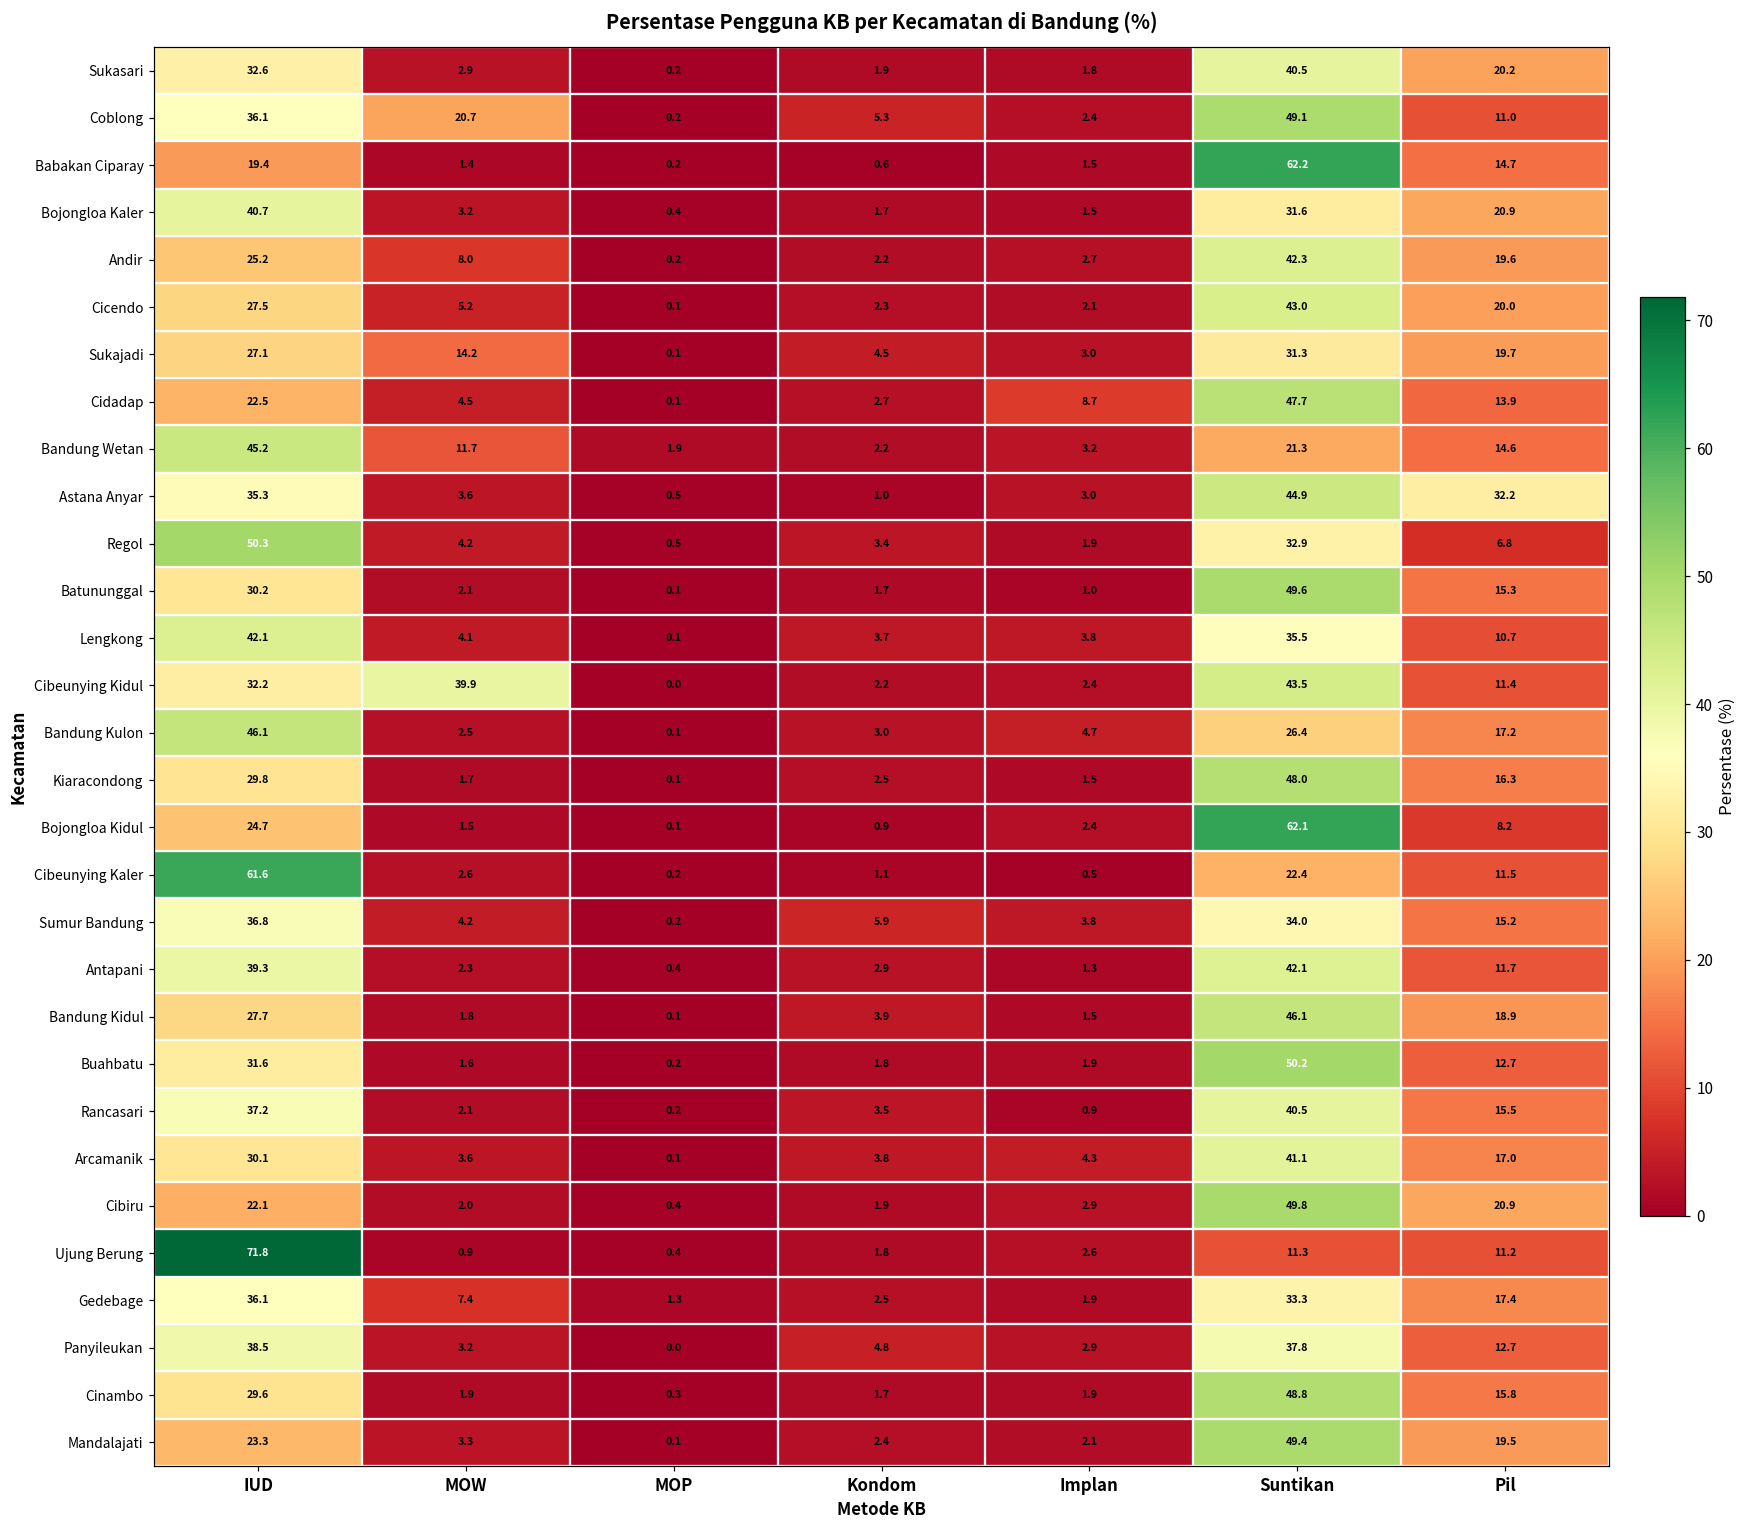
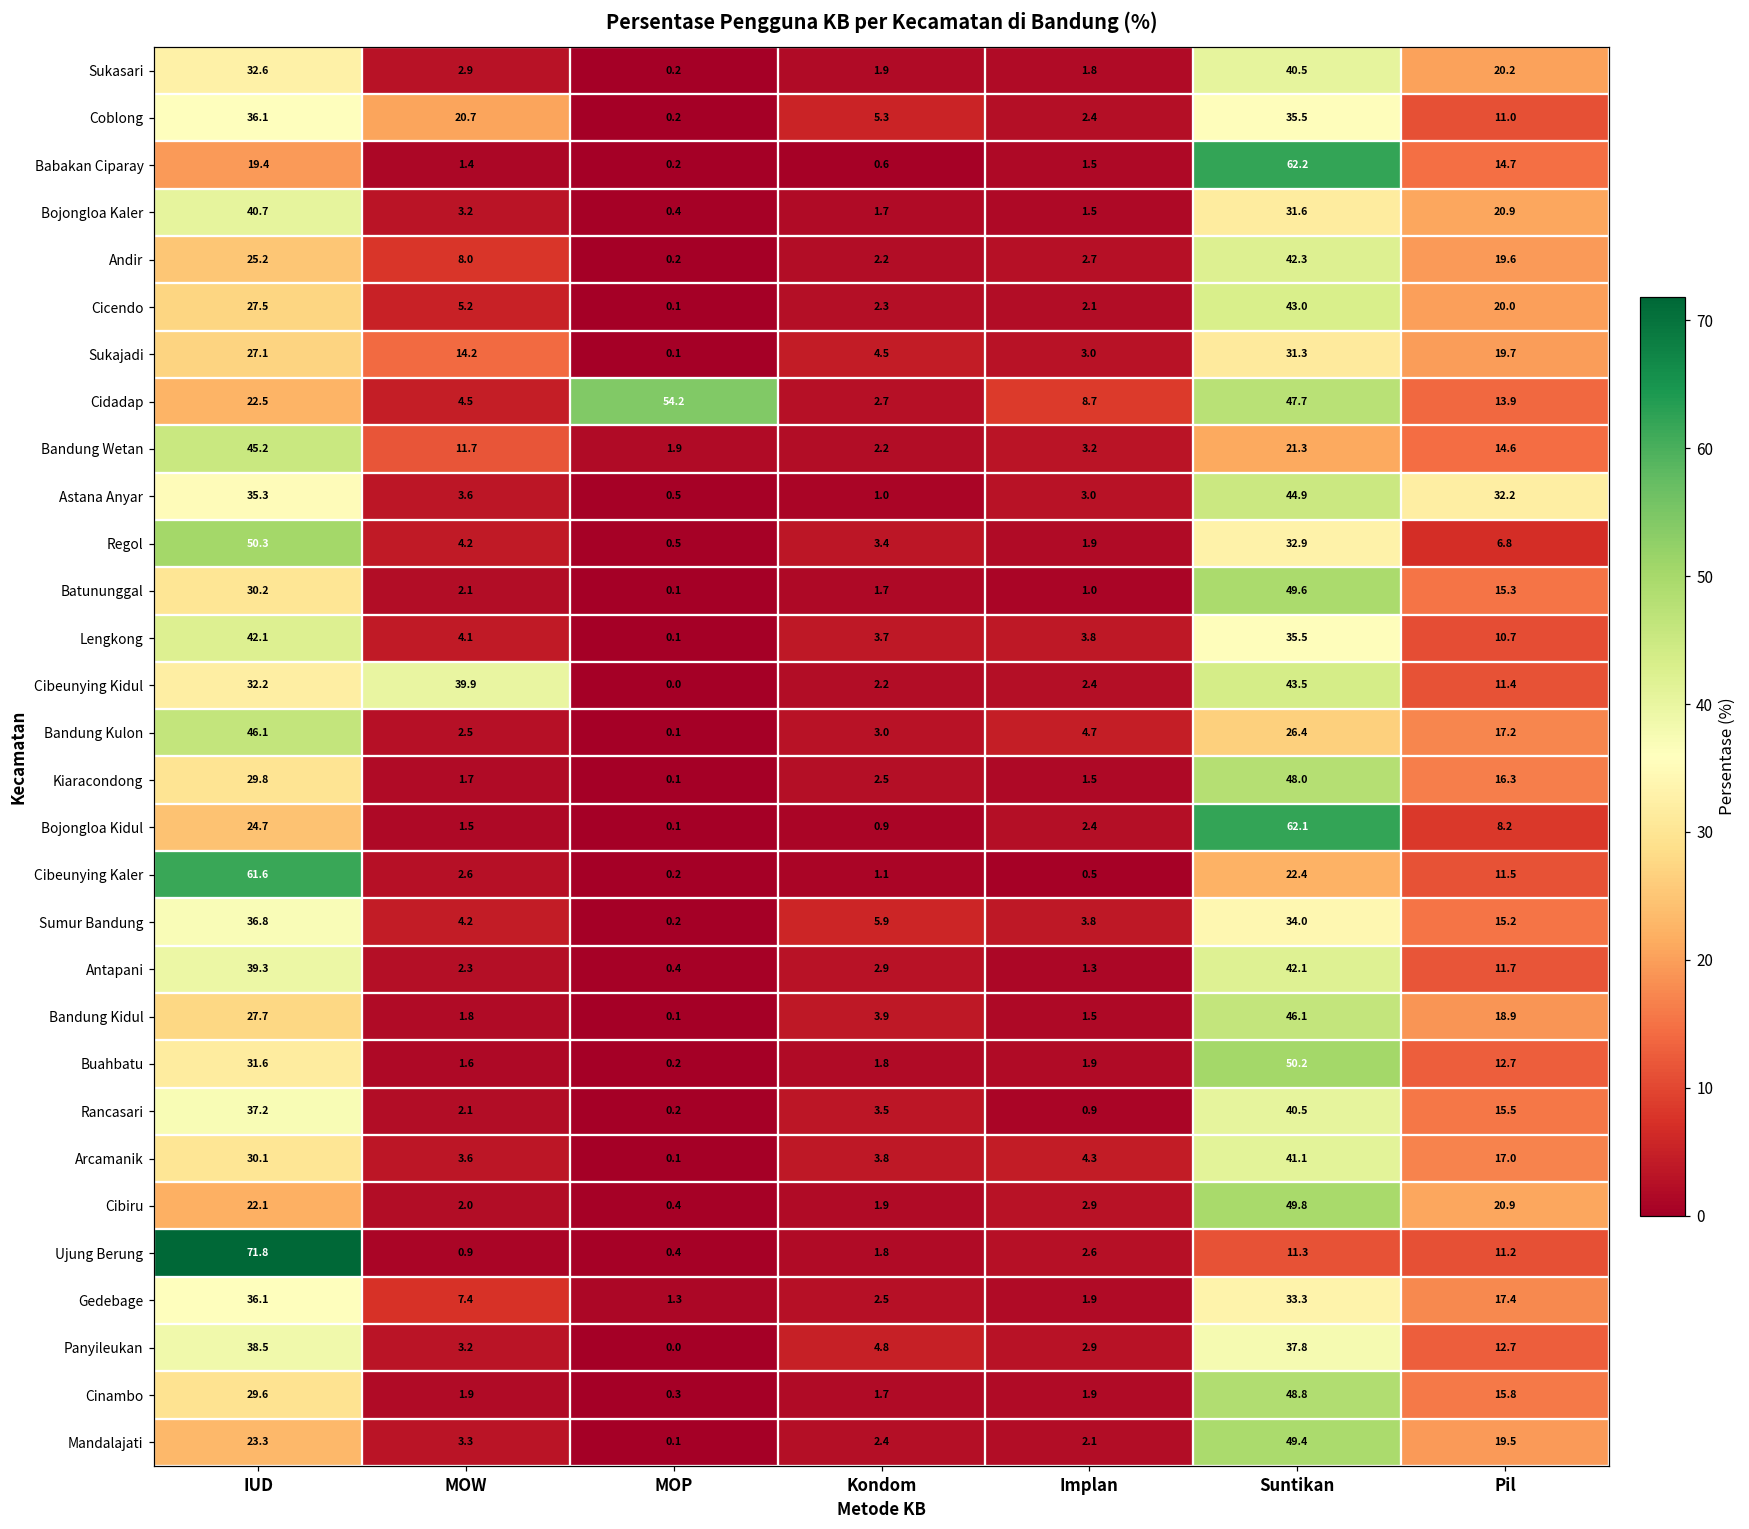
Coblong, Suntikan: 49.1 -> 35.5
Cidadap, MOP: 0.1 -> 54.2
